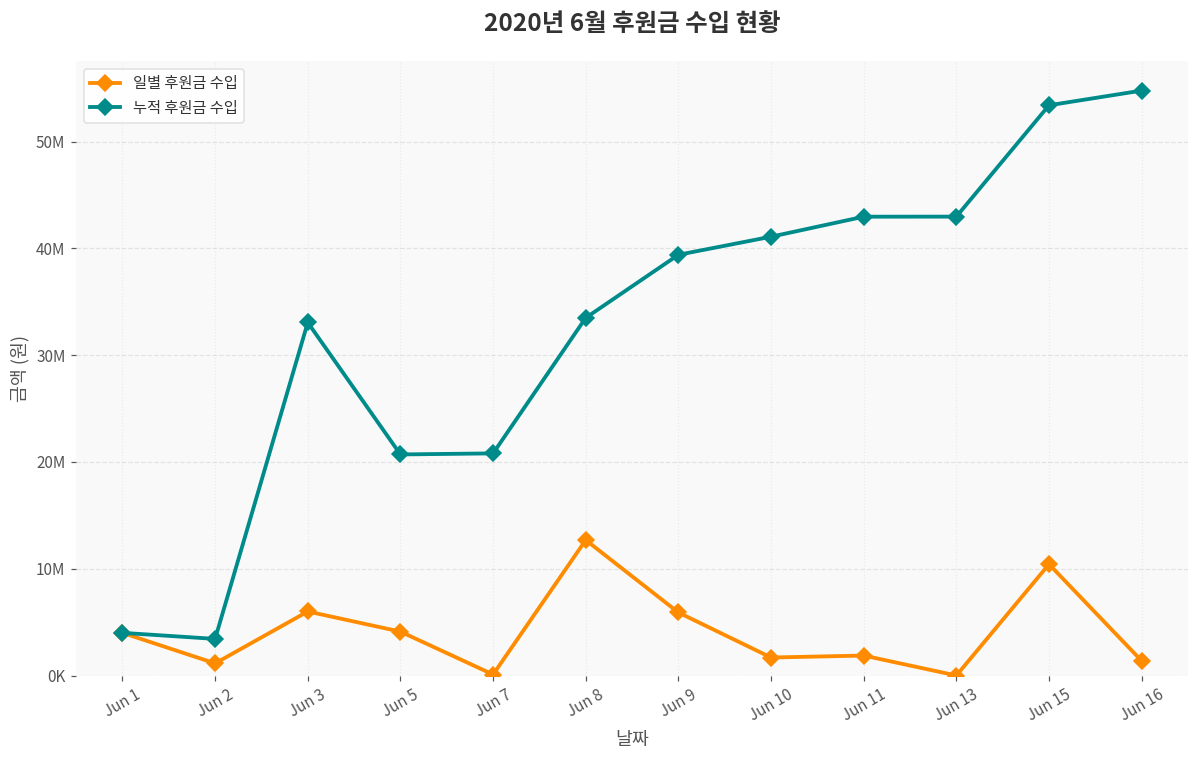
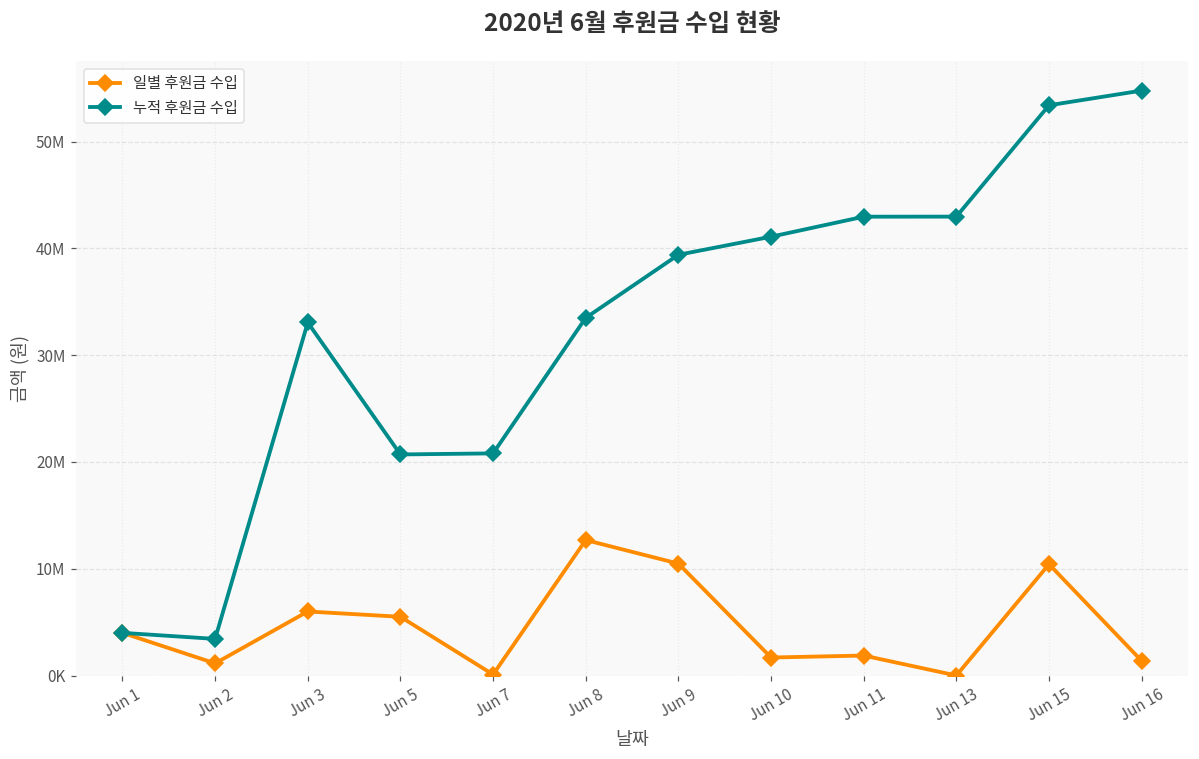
일별 후원금 수입, Jun 5: 4000000 -> 6000000
일별 후원금 수입, Jun 9: 6000000 -> 10000000
